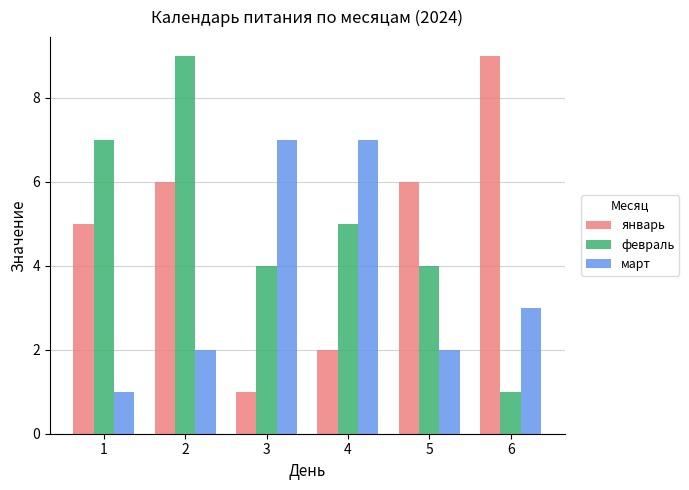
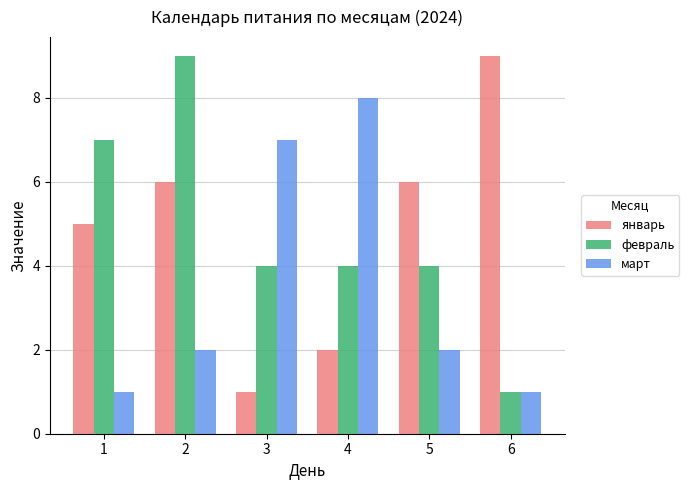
февраль, 4: 5 -> 4
март, 4: 7 -> 8
март, 6: 3 -> 1
